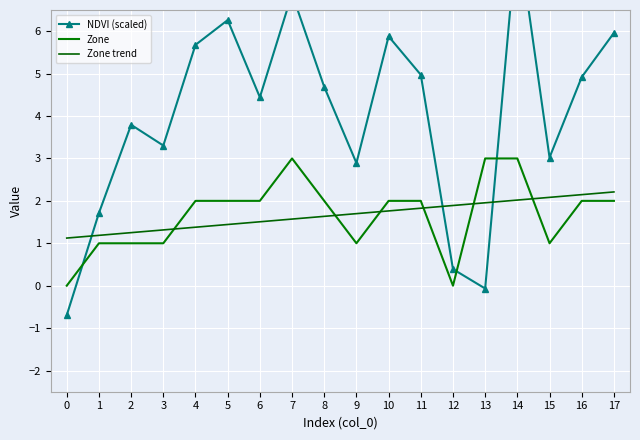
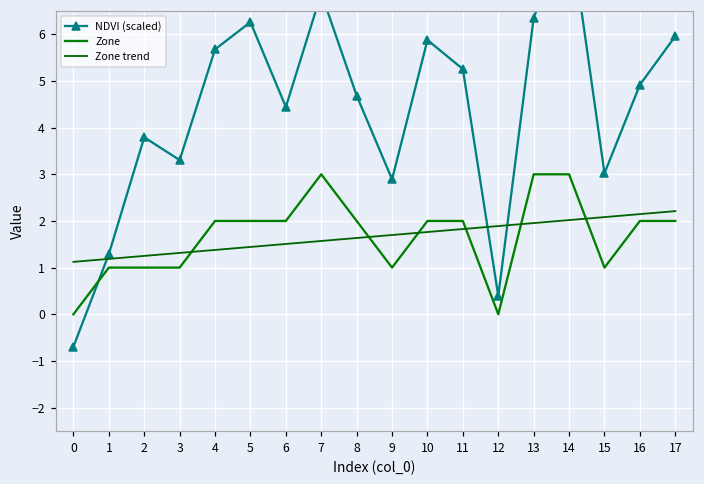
NDVI (scaled), 1: 1.7 -> 1.3
NDVI (scaled), 11: 5.0 -> 5.3
NDVI (scaled), 13: -0.1 -> 6.4
